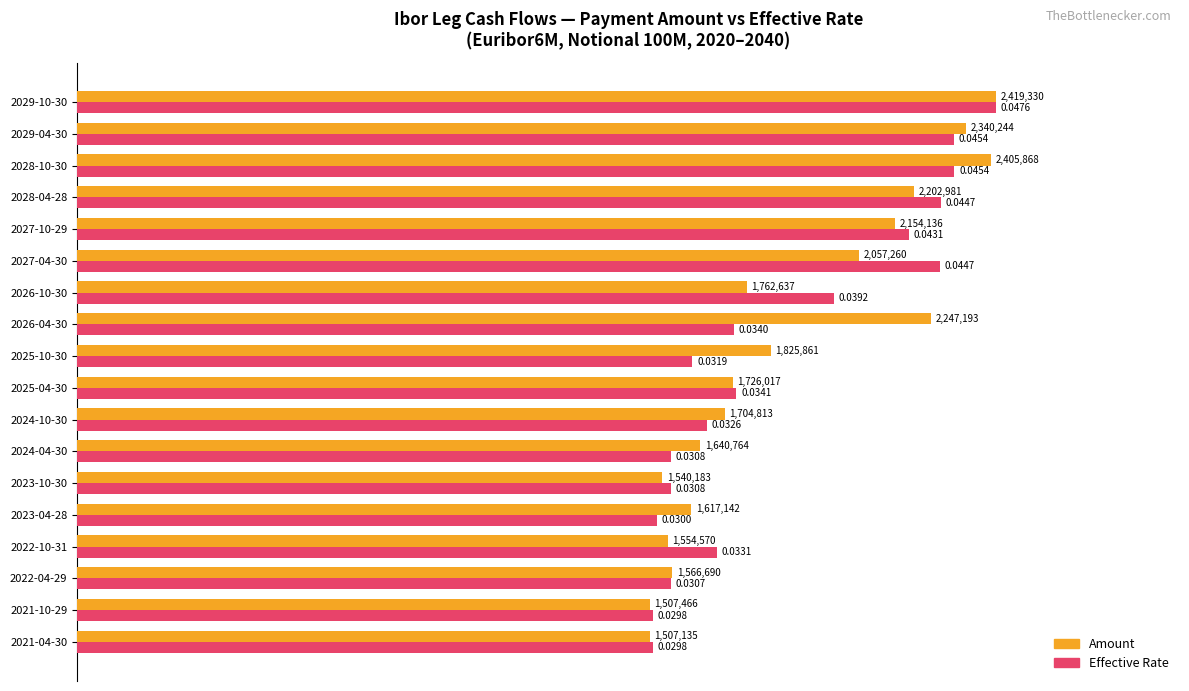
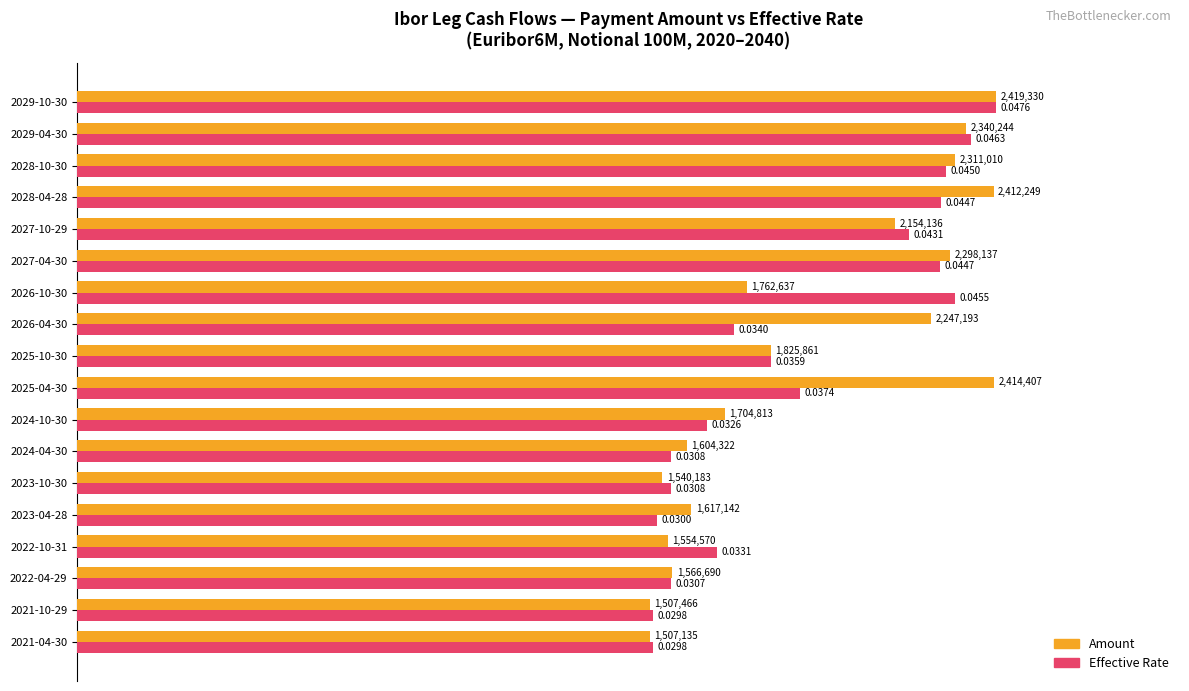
Effective Rate, 2029-04-30: 0.0454 -> 0.0463
Amount, 2028-10-30: 2,405,868 -> 2,311,010
Effective Rate, 2028-10-30: 0.0454 -> 0.0450
Amount, 2028-04-28: 2,202,981 -> 2,412,249
Amount, 2027-04-30: 2,057,260 -> 2,298,137
Effective Rate, 2026-10-30: 0.0392 -> 0.0455
Effective Rate, 2025-10-30: 0.0319 -> 0.0359
Amount, 2025-04-30: 1,726,017 -> 2,414,407
Effective Rate, 2025-04-30: 0.0341 -> 0.0374
Amount, 2024-04-30: 1,640,764 -> 1,604,322
